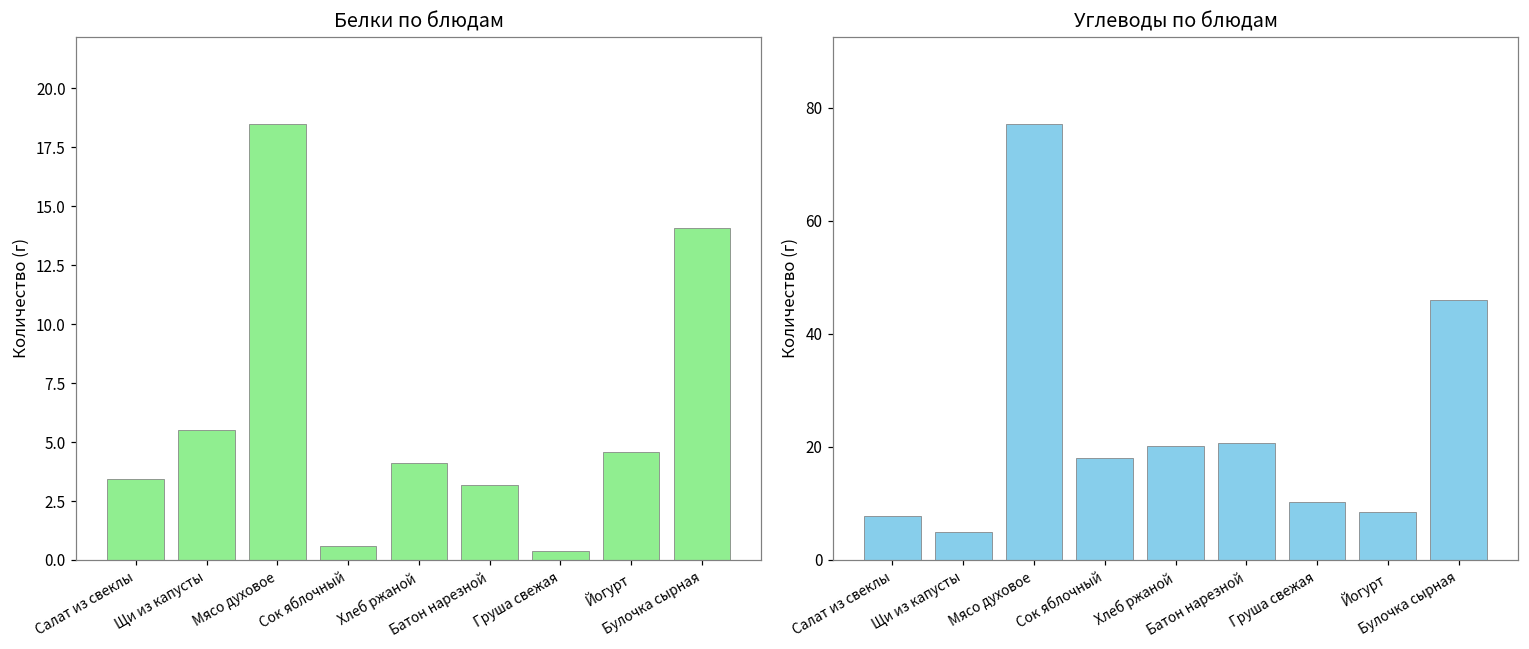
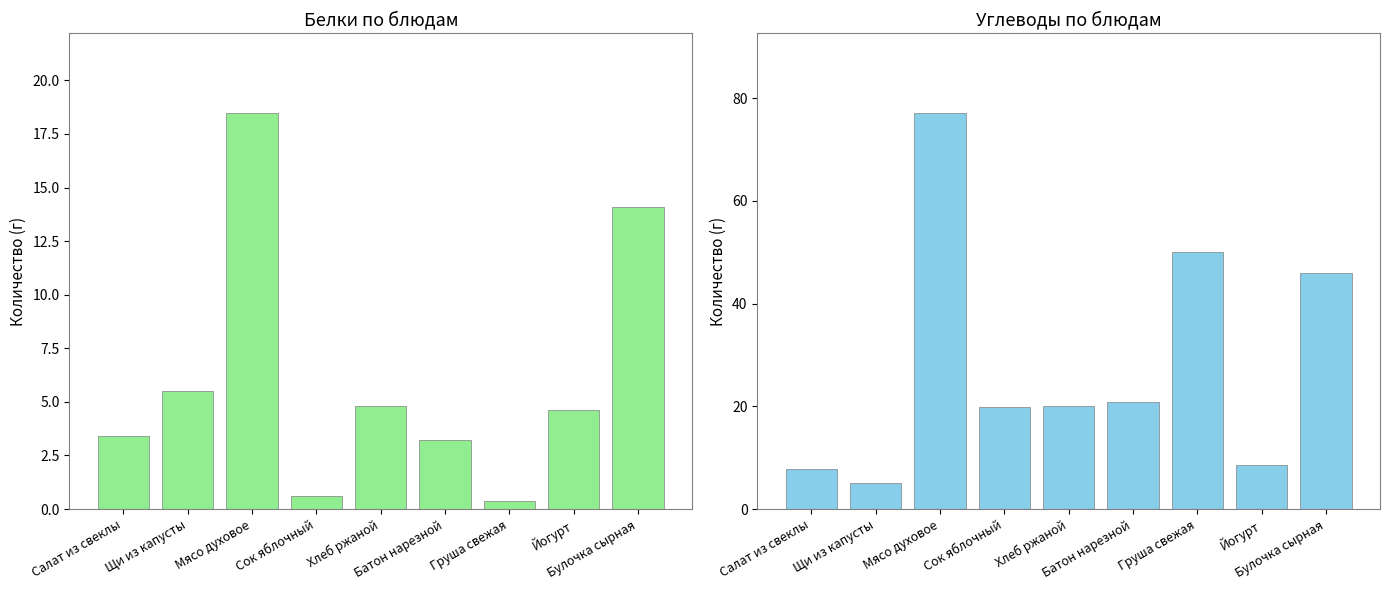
Белки по блюдам, Хлеб ржаной: 4.1 -> 4.8
Углеводы по блюдам, Сок яблочный: 18 -> 20
Углеводы по блюдам, Груша свежая: 10 -> 50
